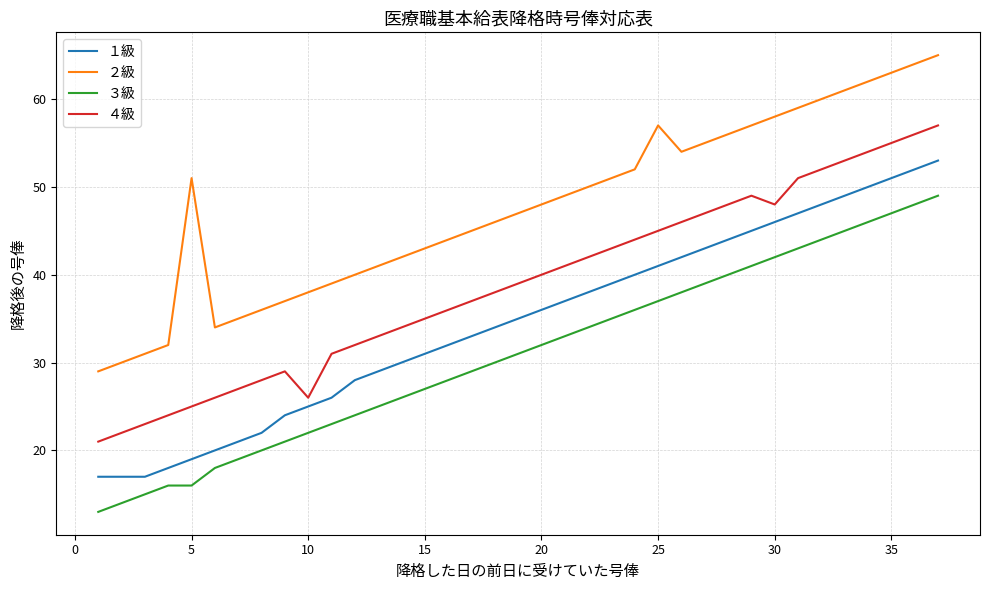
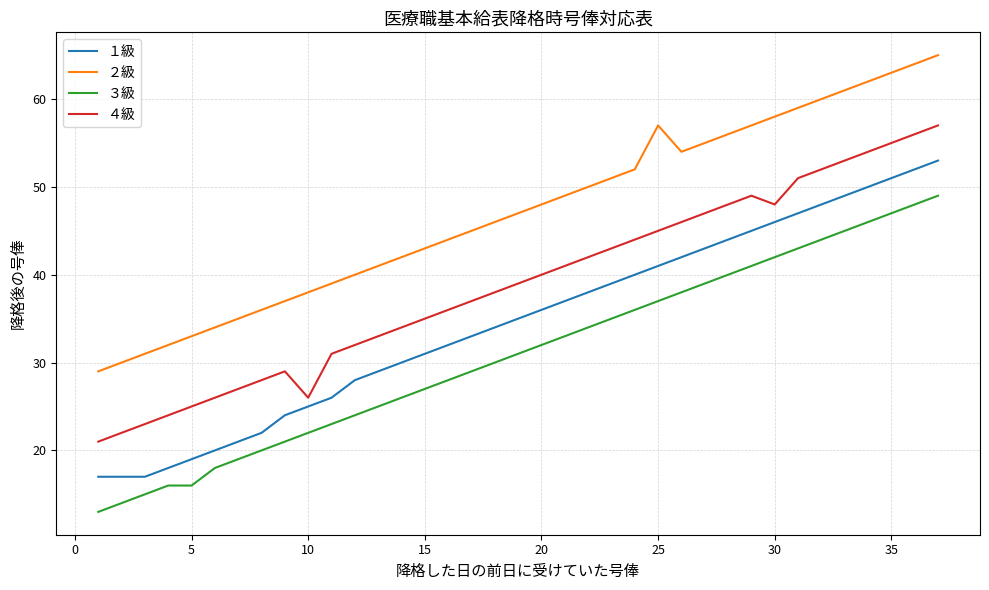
２級, 5: 51 -> 33
